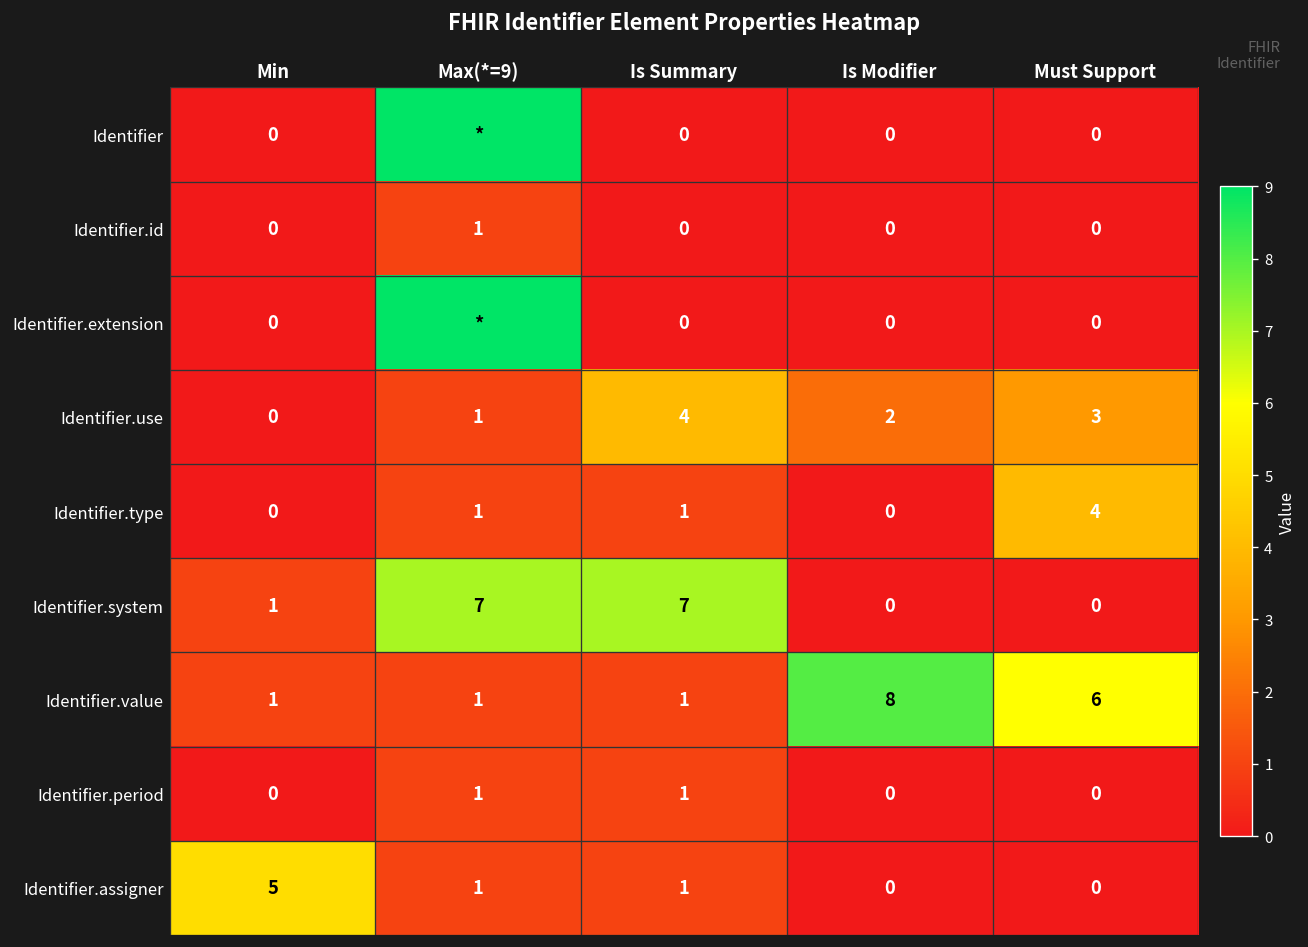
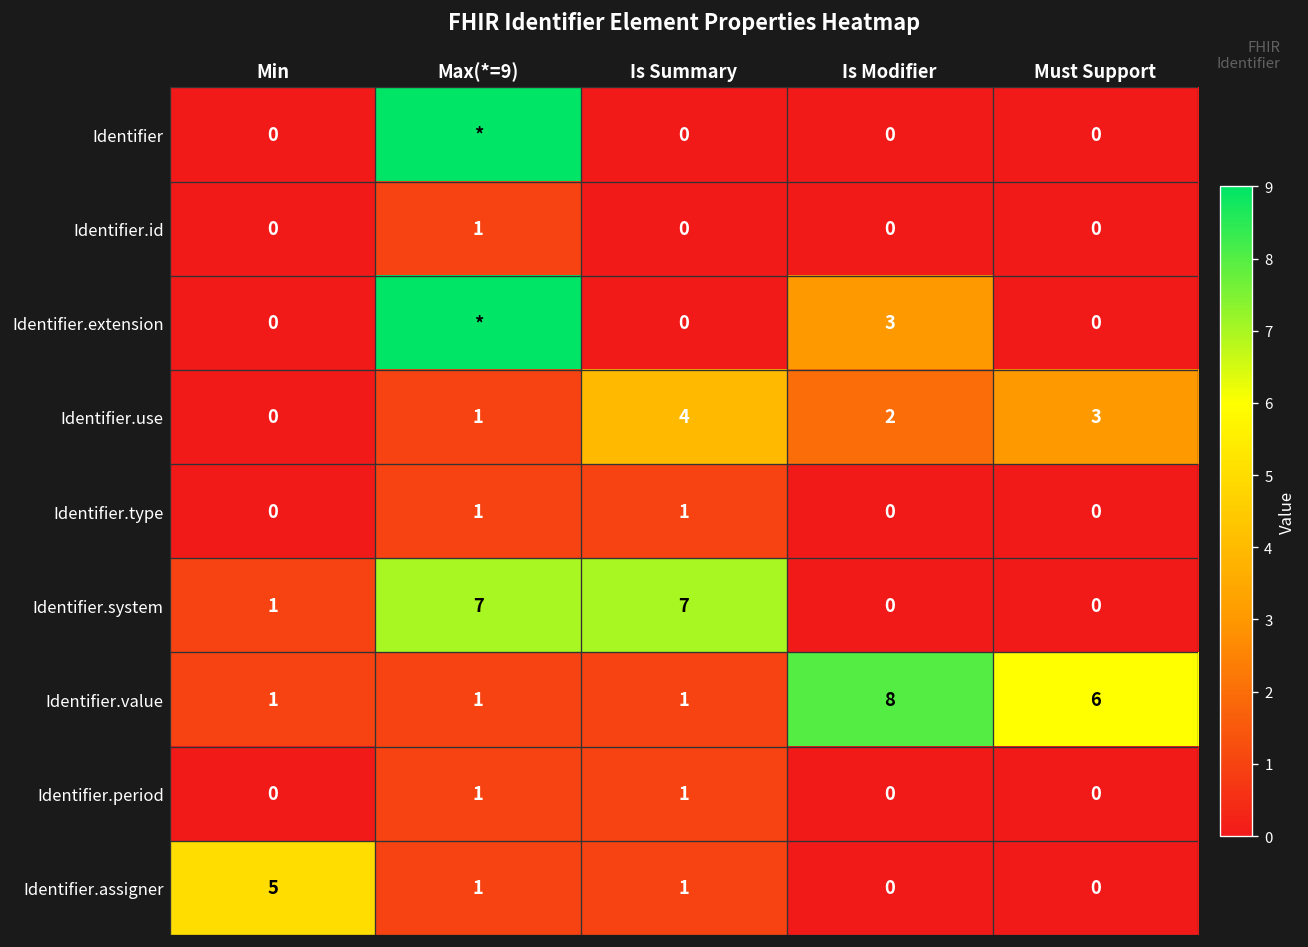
Identifier.extension, Is Modifier: 0 -> 3
Identifier.type, Must Support: 4 -> 0
